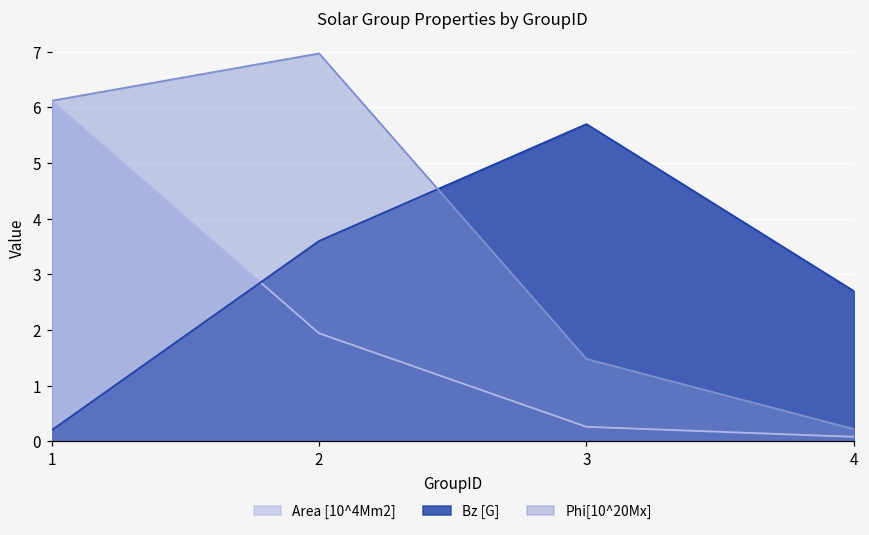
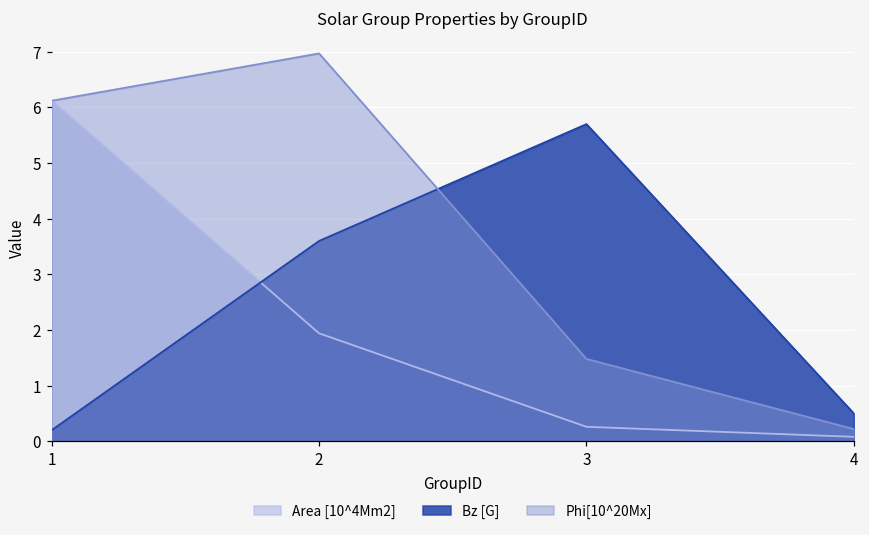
Bz [G], 4: 2.7 -> 0.5
